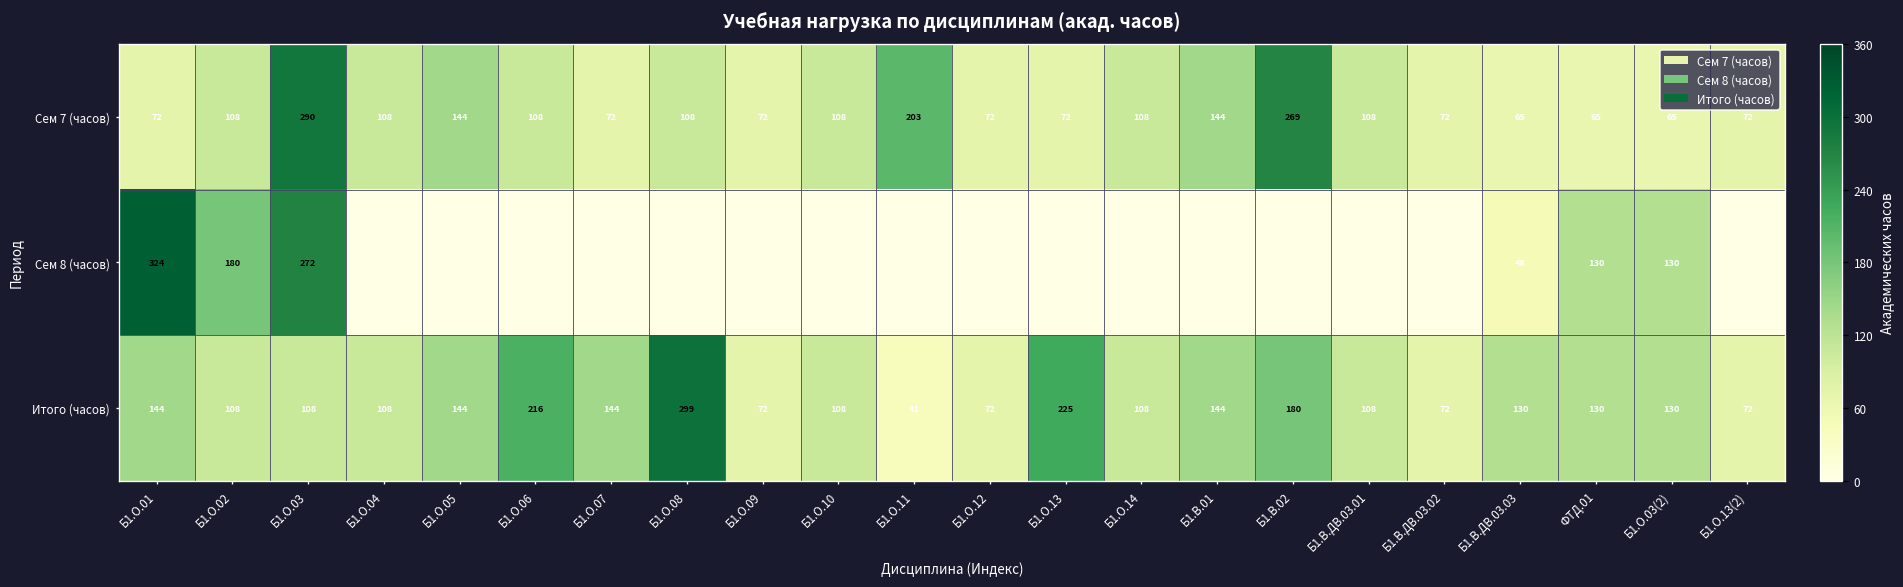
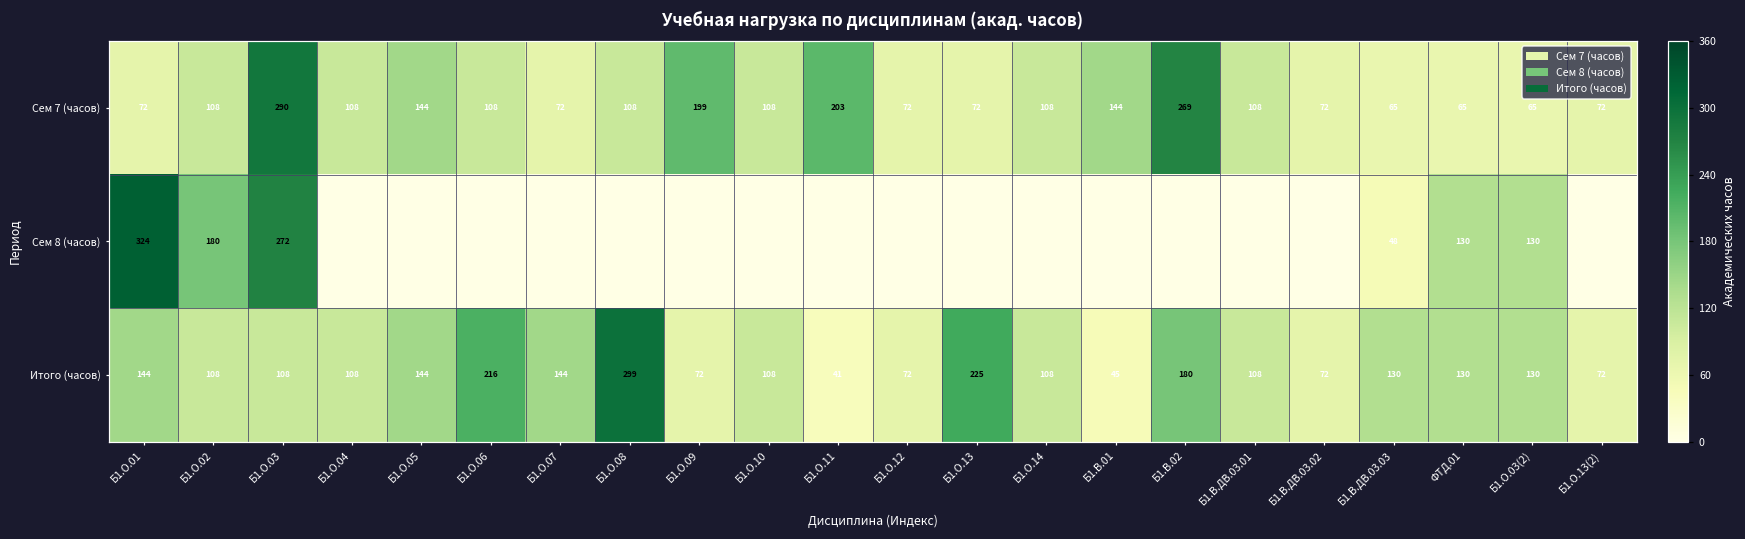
Сем 7 (часов), Б1.О.09: 72 -> 199
Итого (часов), Б1.В.01: 144 -> 45
